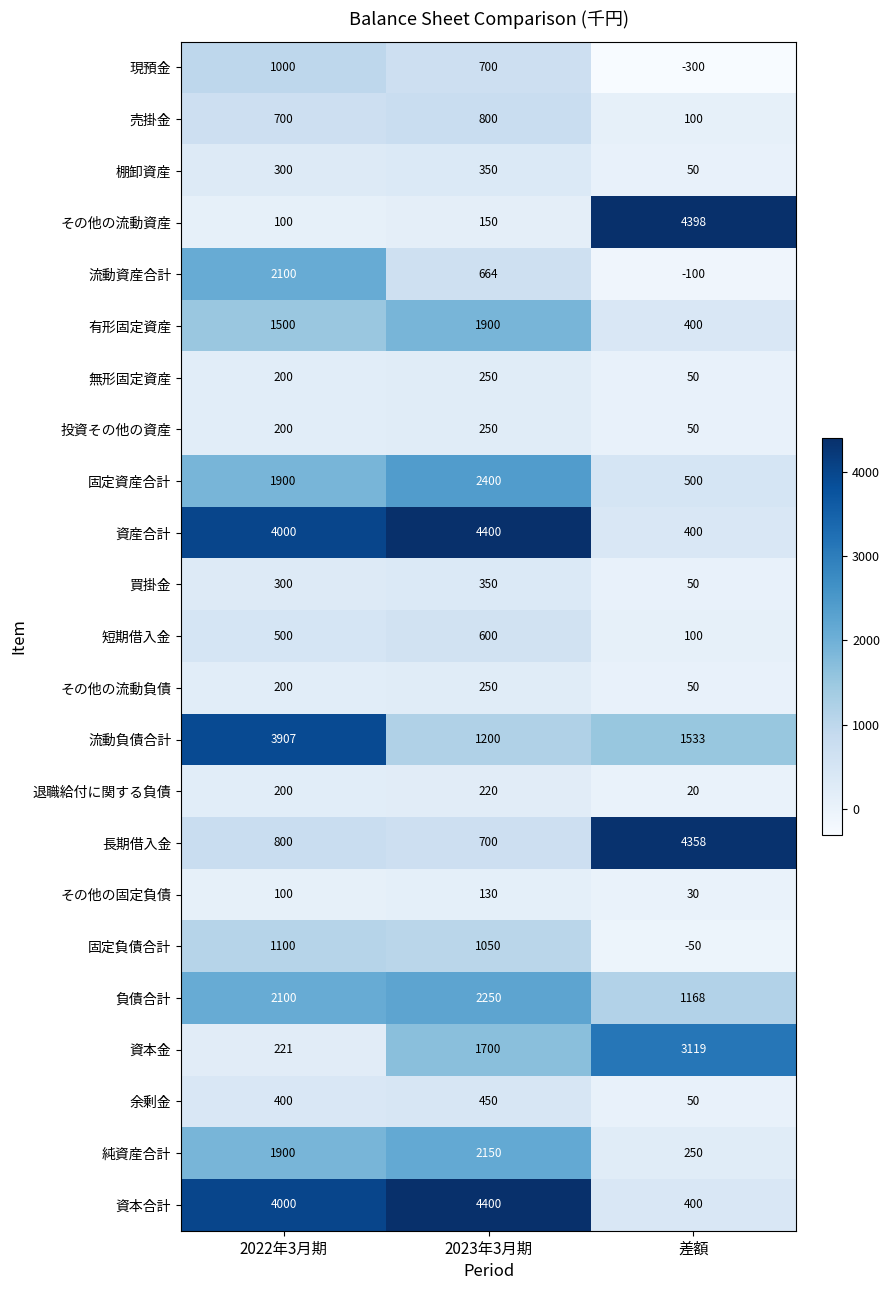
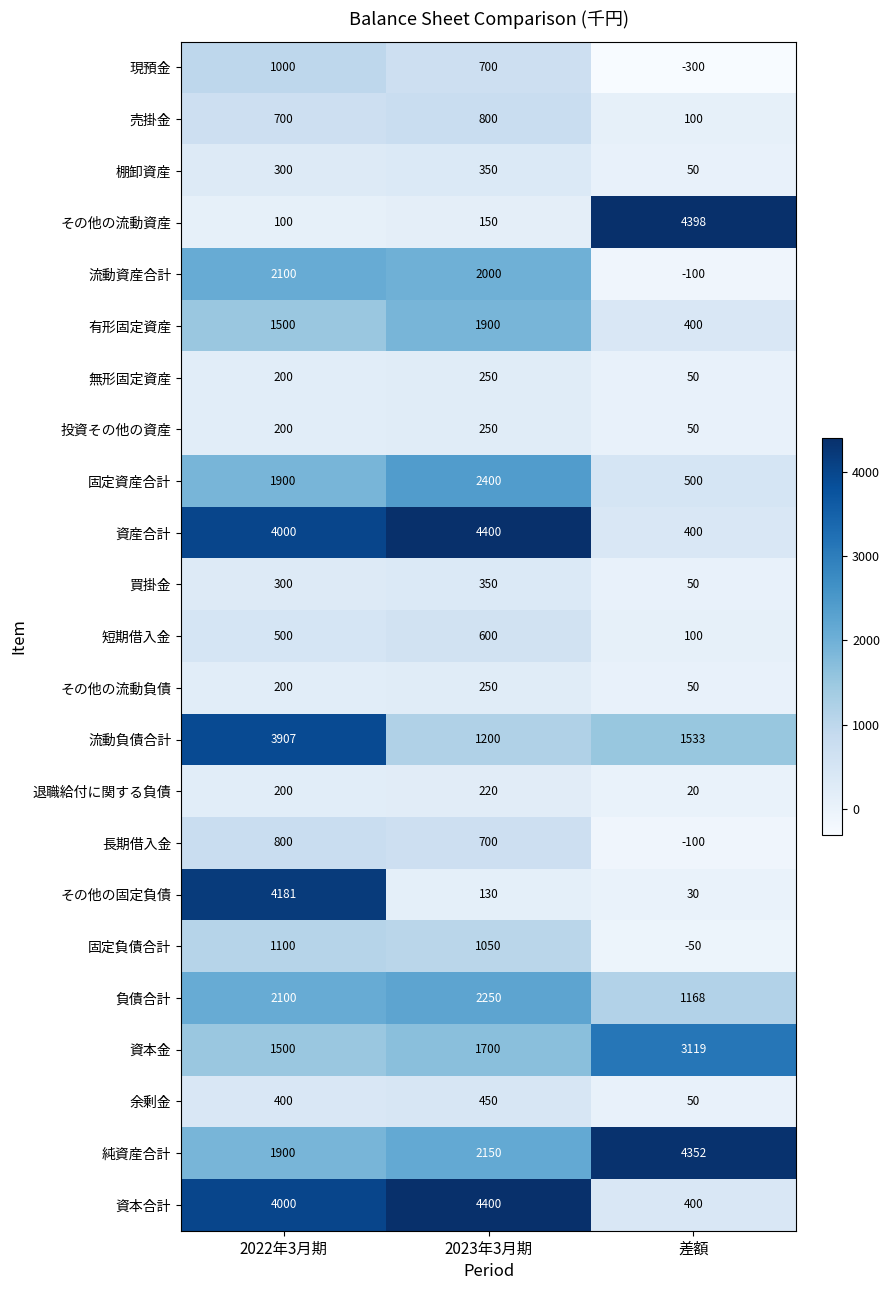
流動資産合計, 2023年3月期: 664 -> 2000
長期借入金, 差額: 4358 -> -100
その他の固定負債, 2022年3月期: 100 -> 4181
資本金, 2022年3月期: 221 -> 1500
純資産合計, 差額: 250 -> 4352
